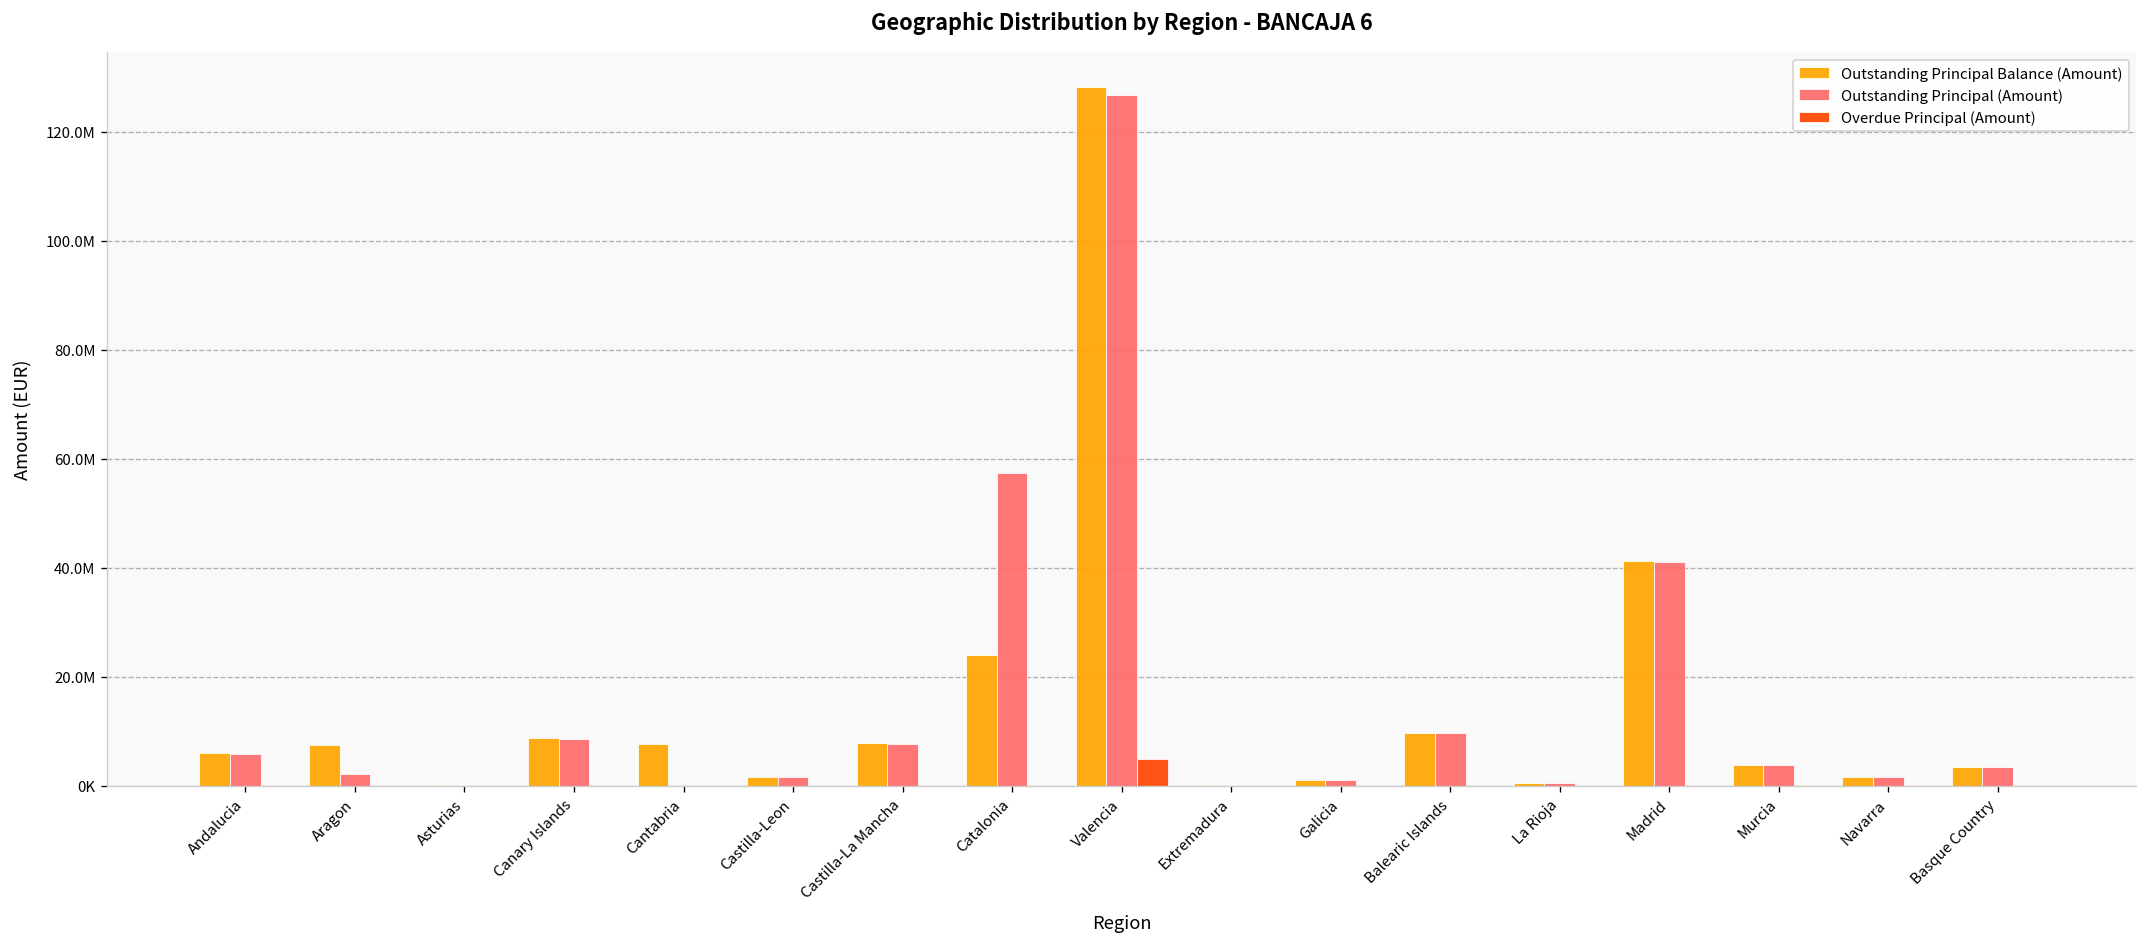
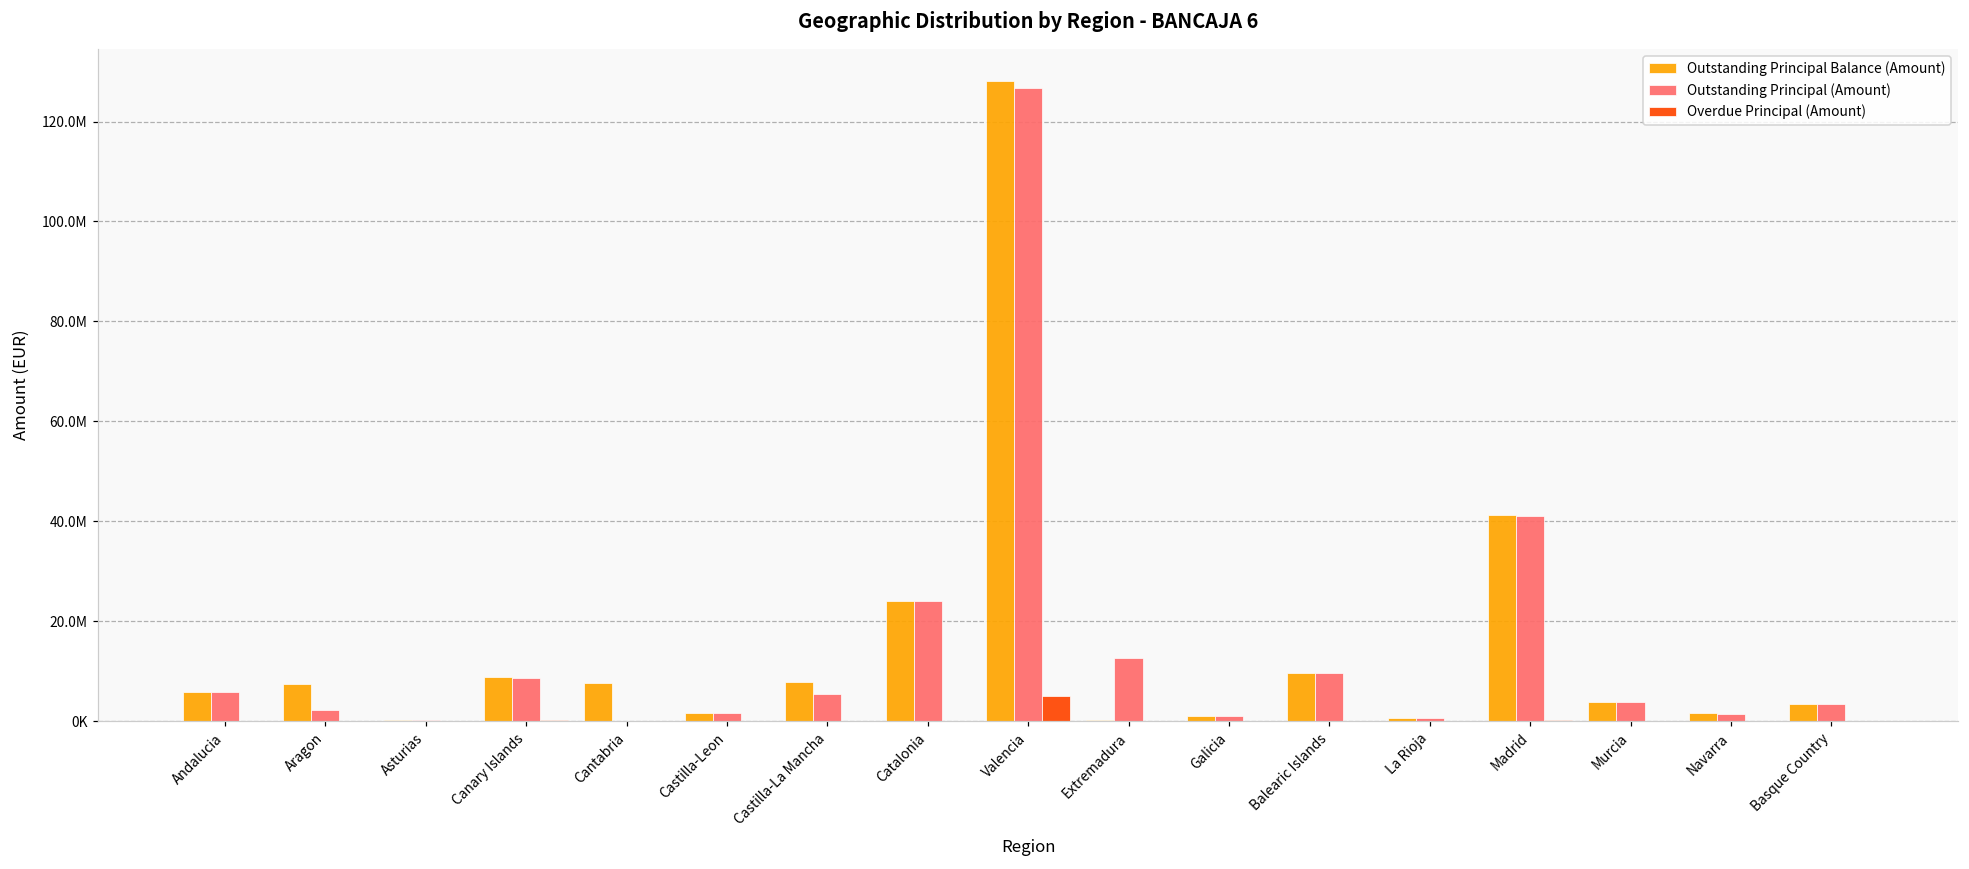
Outstanding Principal (Amount), Castilla-La Mancha: 8000000 -> 5000000
Outstanding Principal (Amount), Catalonia: 57000000 -> 24000000
Outstanding Principal (Amount), Extremadura: 0 -> 13000000
